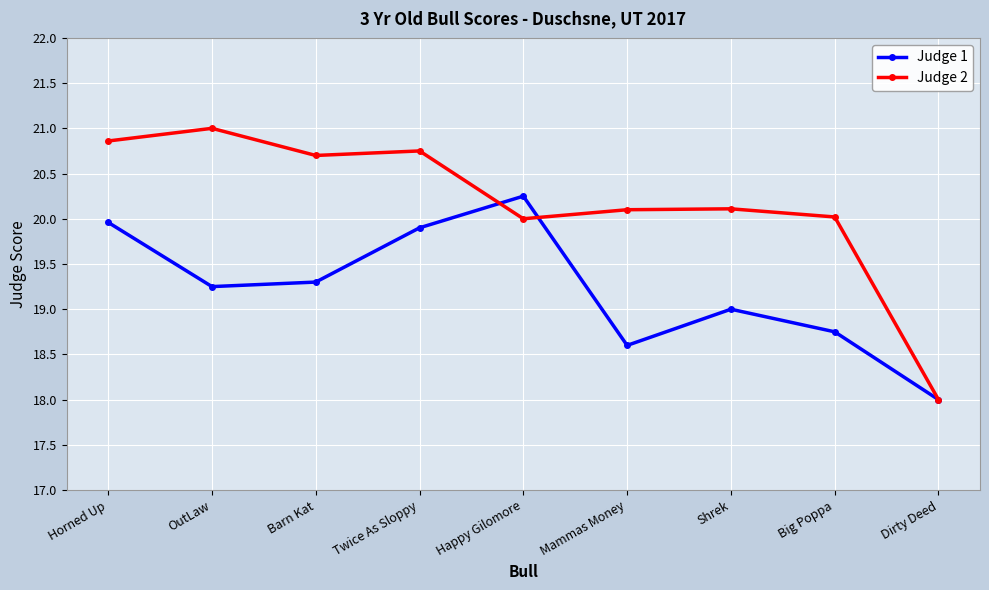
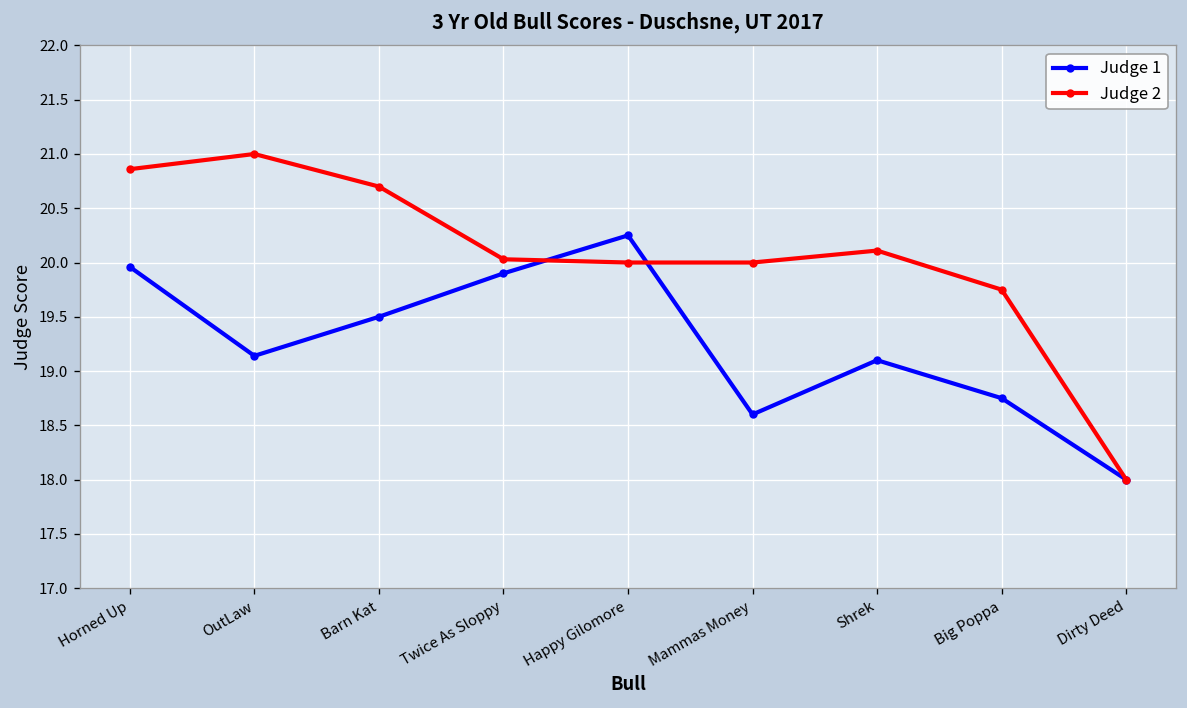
Judge 1, OutLaw: 19.3 -> 19.1
Judge 1, Barn Kat: 19.3 -> 19.5
Judge 2, Twice As Sloppy: 20.8 -> 20.0
Judge 2, Mammas Money: 20.1 -> 20.0
Judge 1, Shrek: 19.0 -> 19.1
Judge 2, Big Poppa: 20.0 -> 19.8
